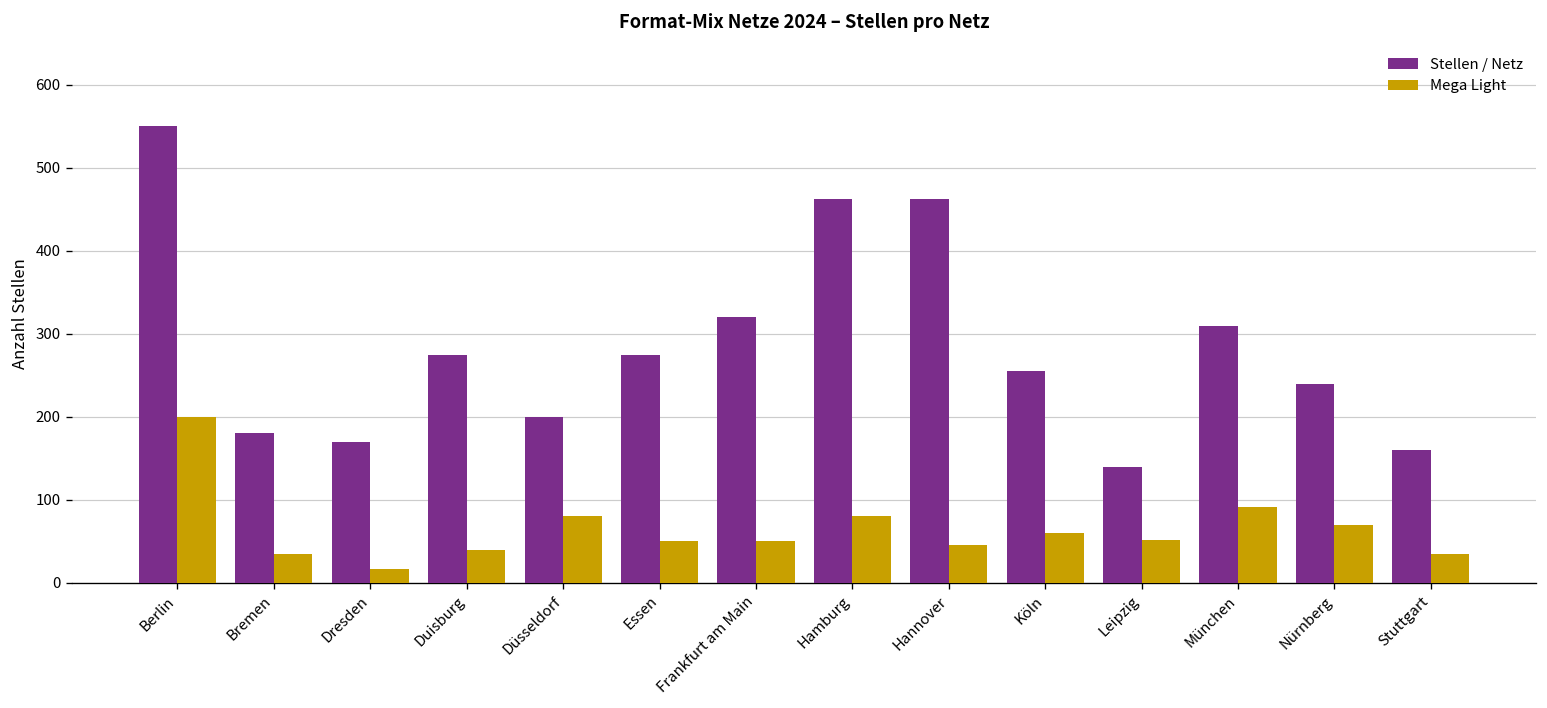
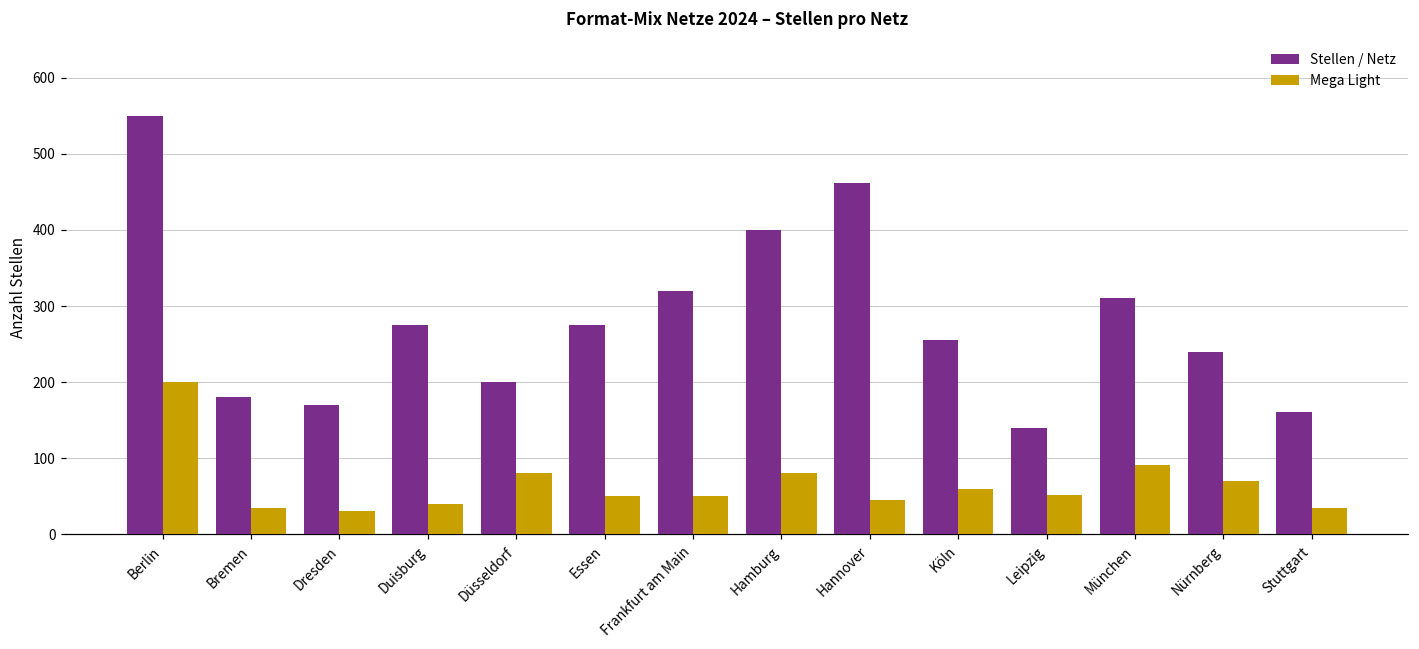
Mega Light, Dresden: 20 -> 30
Stellen / Netz, Hamburg: 460 -> 400
